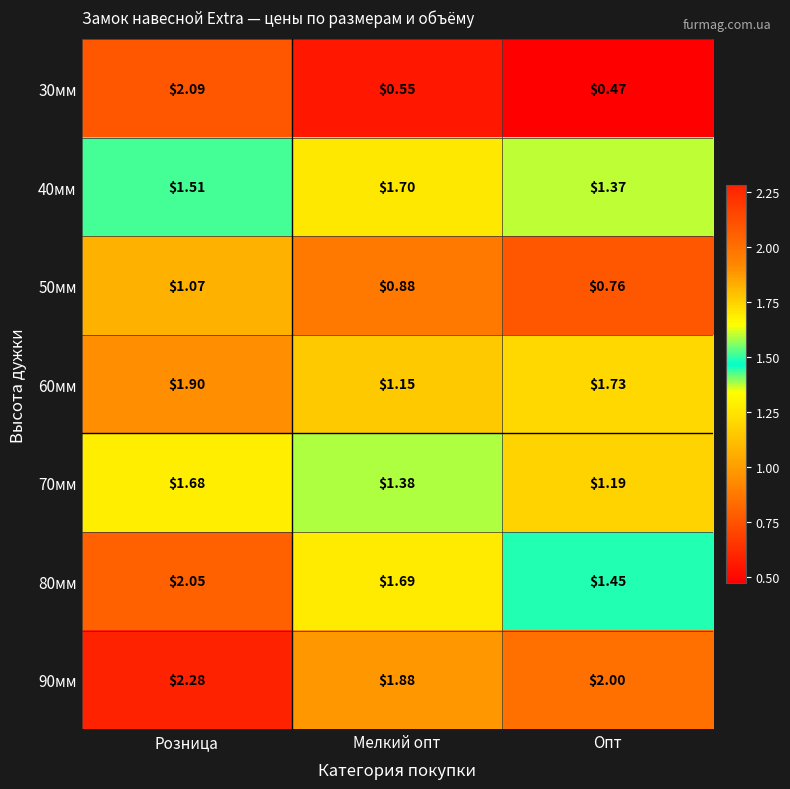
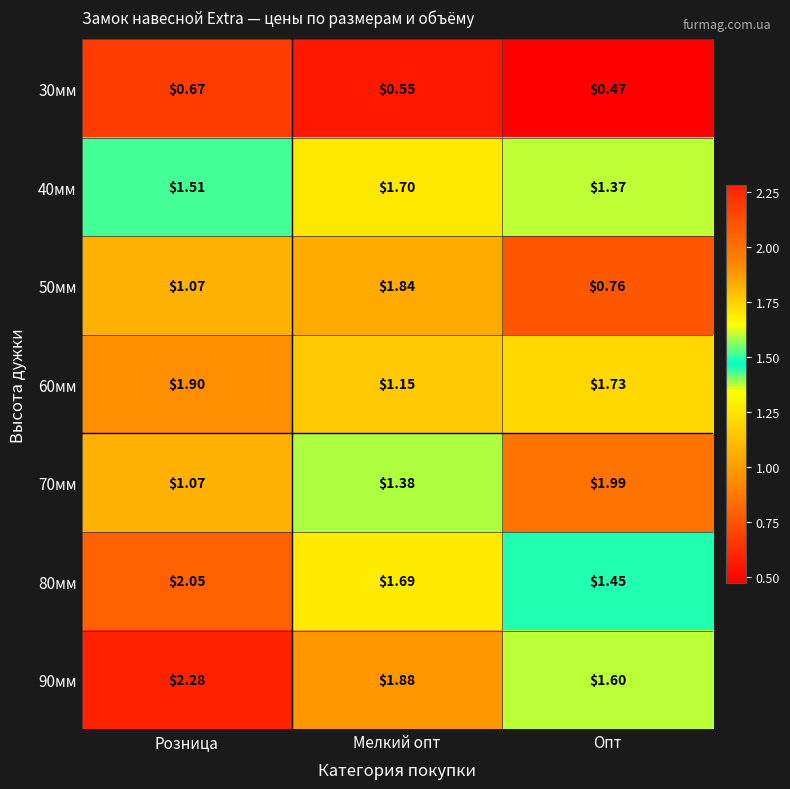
30мм, Розница: $2.09 -> $0.67
50мм, Мелкий опт: $0.88 -> $1.84
70мм, Розница: $1.68 -> $1.07
70мм, Опт: $1.19 -> $1.99
90мм, Опт: $2.00 -> $1.60
